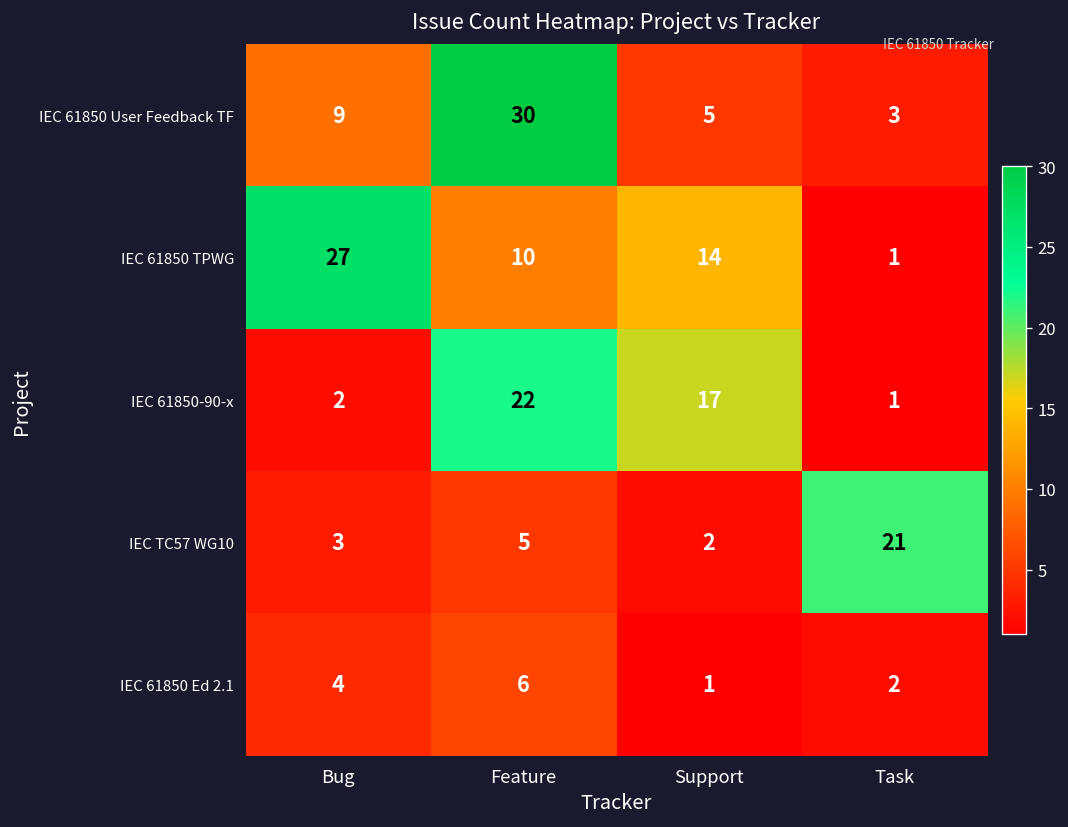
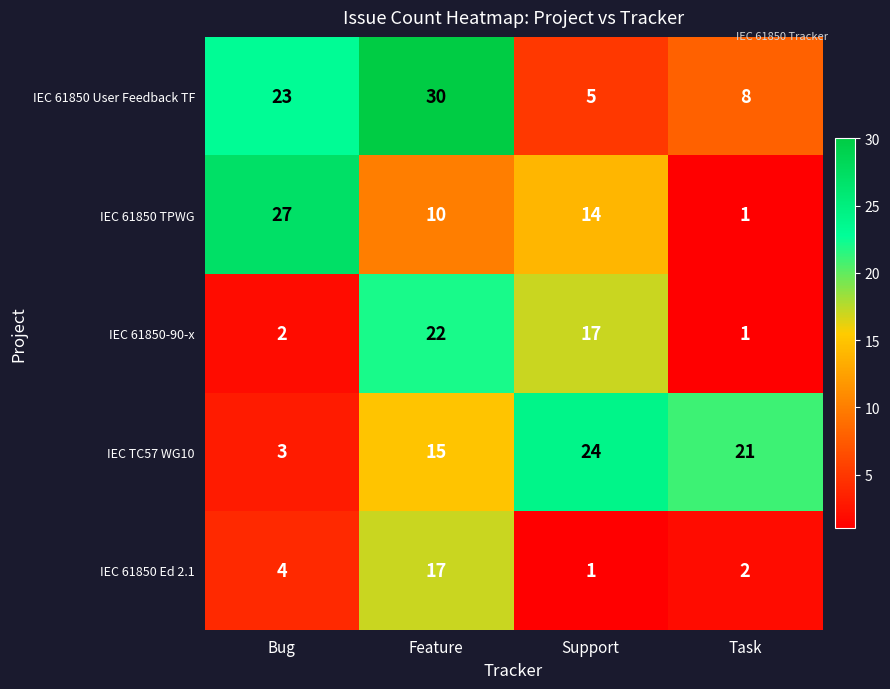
IEC 61850 User Feedback TF, Bug: 9 -> 23
IEC 61850 User Feedback TF, Task: 3 -> 8
IEC TC57 WG10, Feature: 5 -> 15
IEC TC57 WG10, Support: 2 -> 24
IEC 61850 Ed 2.1, Feature: 6 -> 17
